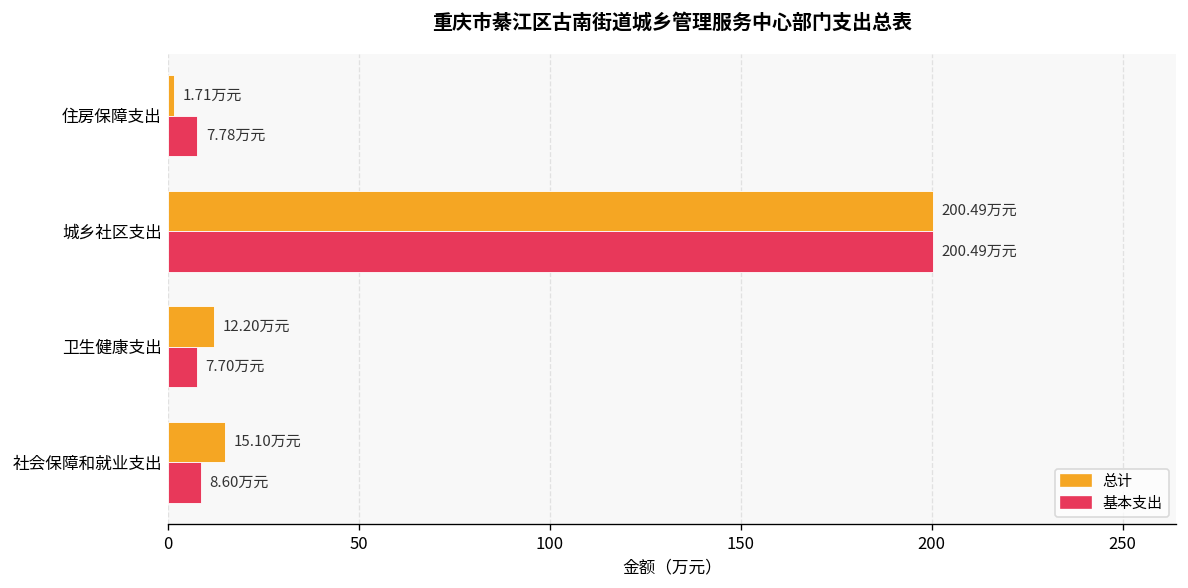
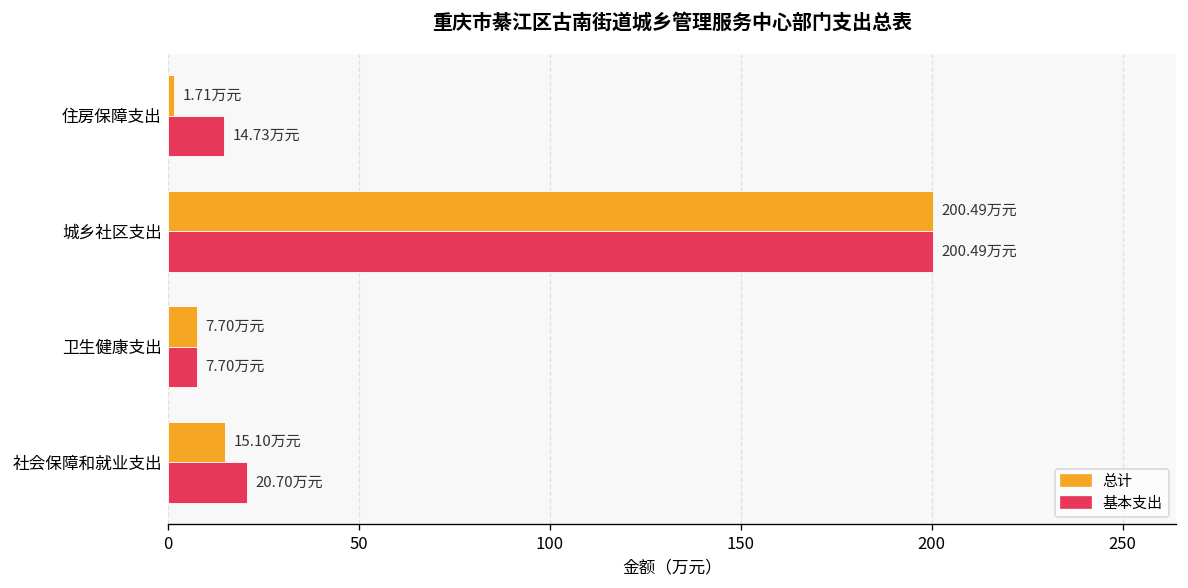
基本支出, 住房保障支出: 7.78 -> 14.73
总计, 卫生健康支出: 12.20 -> 7.70
基本支出, 社会保障和就业支出: 8.60 -> 20.70
